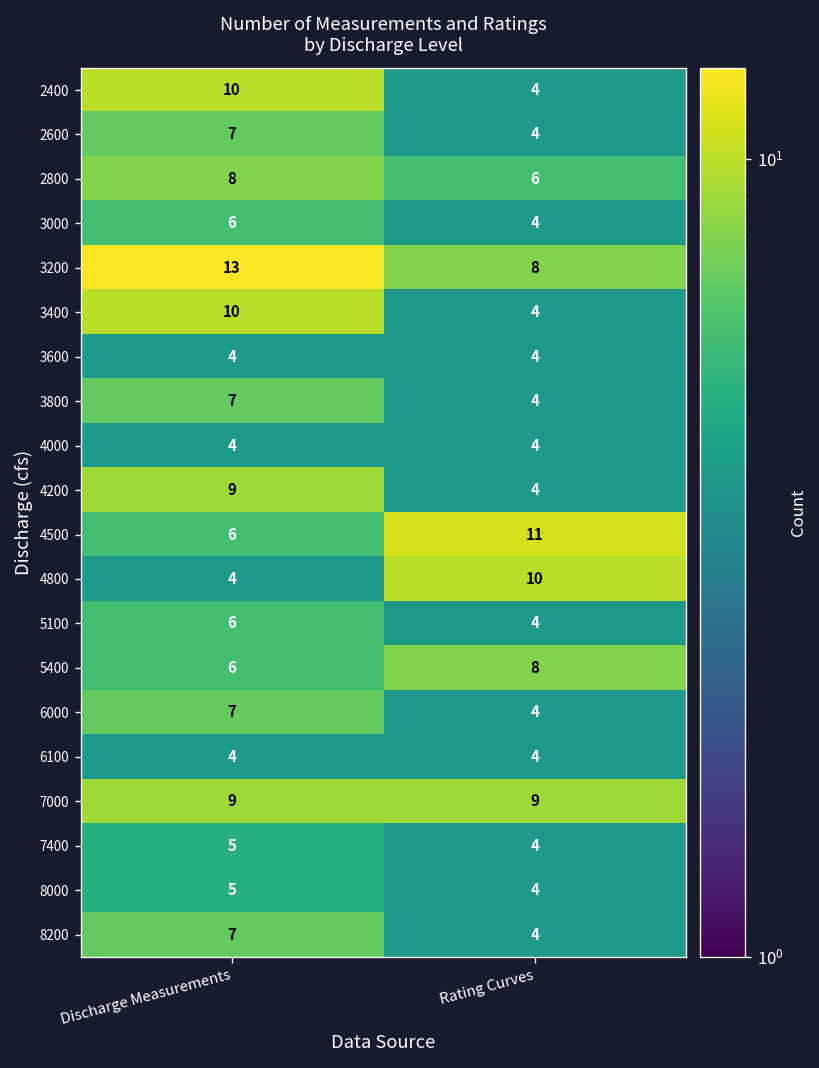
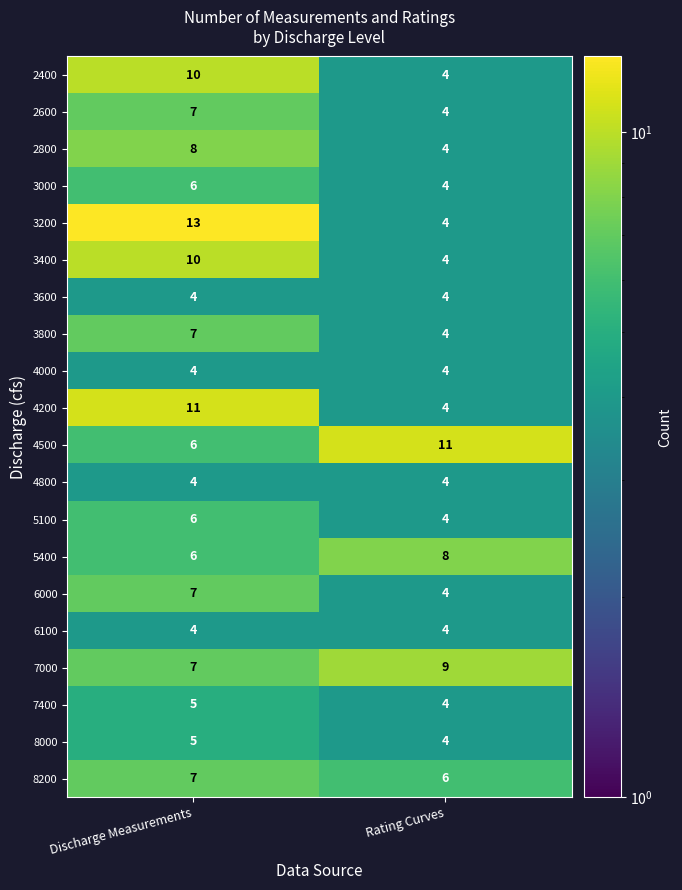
2800, Rating Curves: 6 -> 4
3200, Rating Curves: 8 -> 4
4200, Discharge Measurements: 9 -> 11
4800, Rating Curves: 10 -> 4
7000, Discharge Measurements: 9 -> 7
8200, Rating Curves: 4 -> 6
